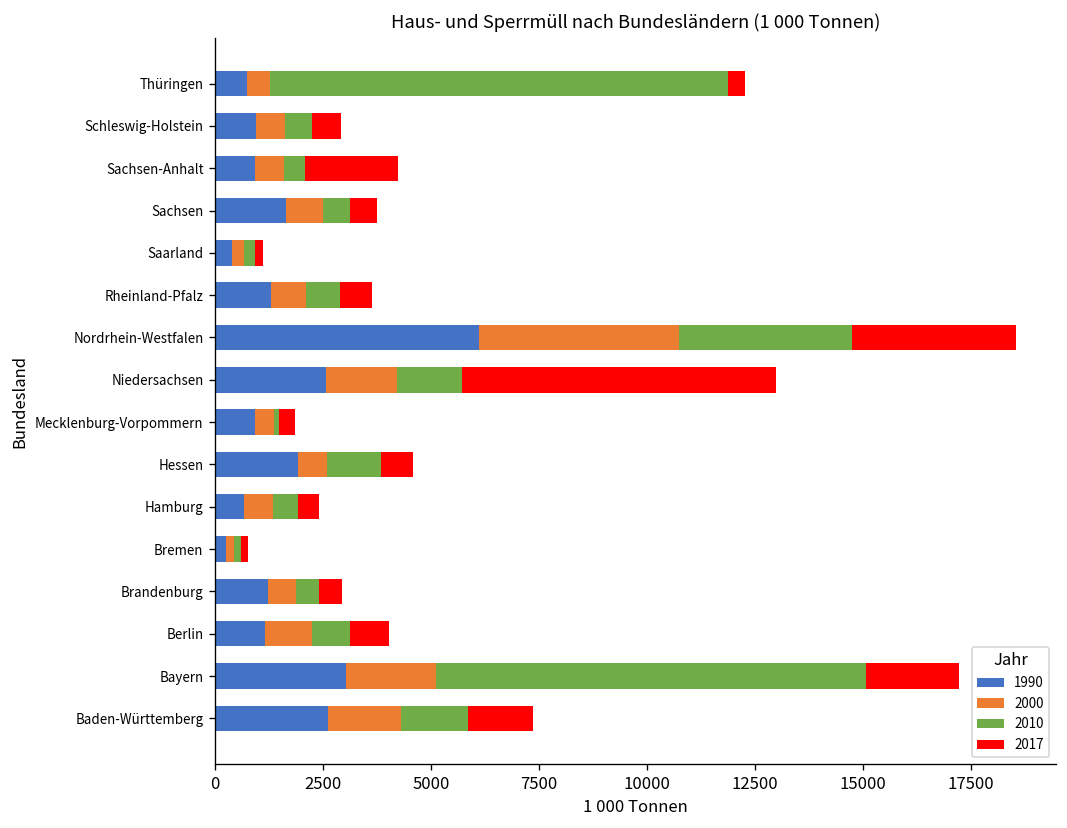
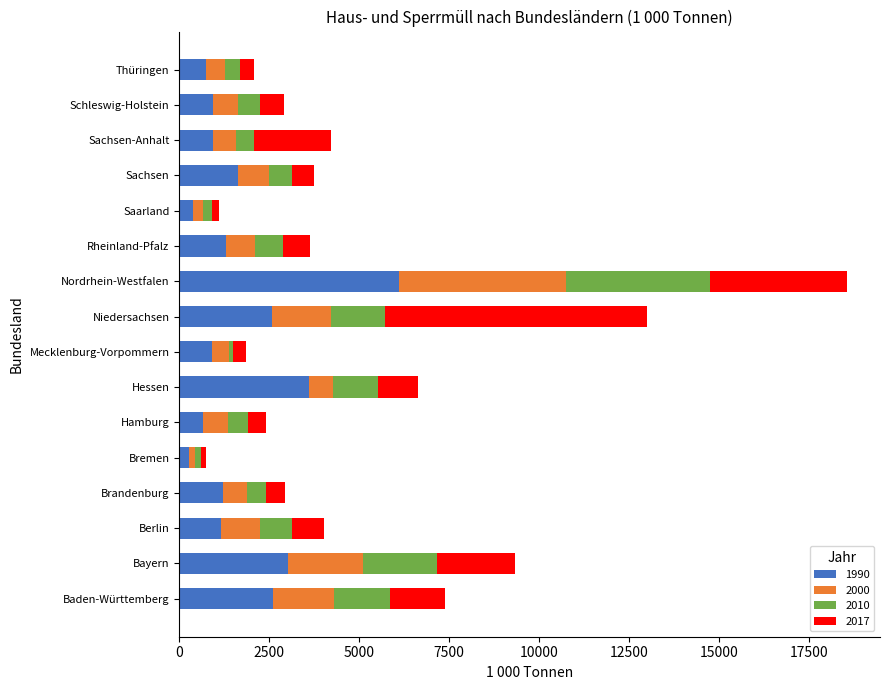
2010, Thüringen: 10600 -> 400
1990, Hessen: 1900 -> 3600
2017, Hessen: 700 -> 1100
2010, Bayern: 10000 -> 2100
